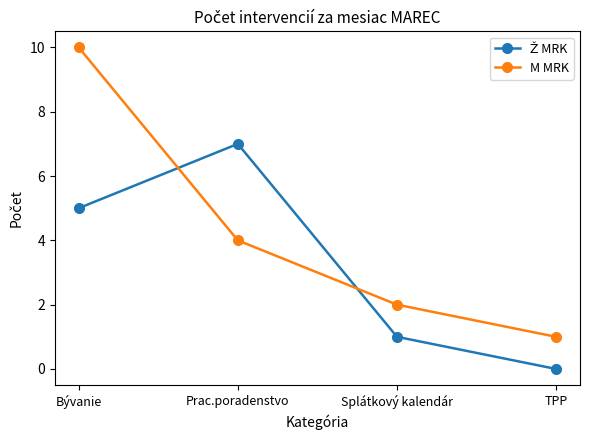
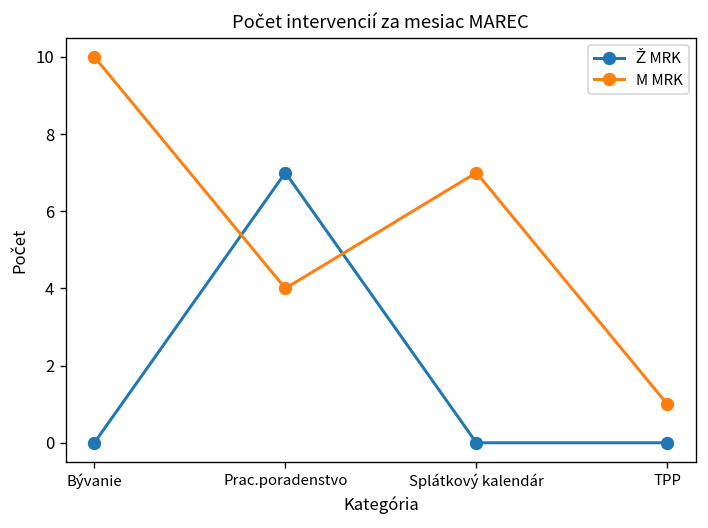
Ž MRK, Bývanie: 5 -> 0
Ž MRK, Splátkový kalendár: 1 -> 0
M MRK, Splátkový kalendár: 2 -> 7
